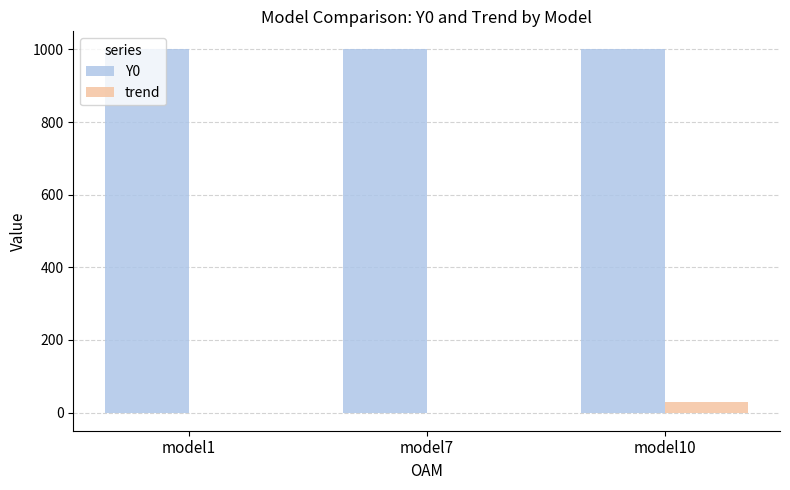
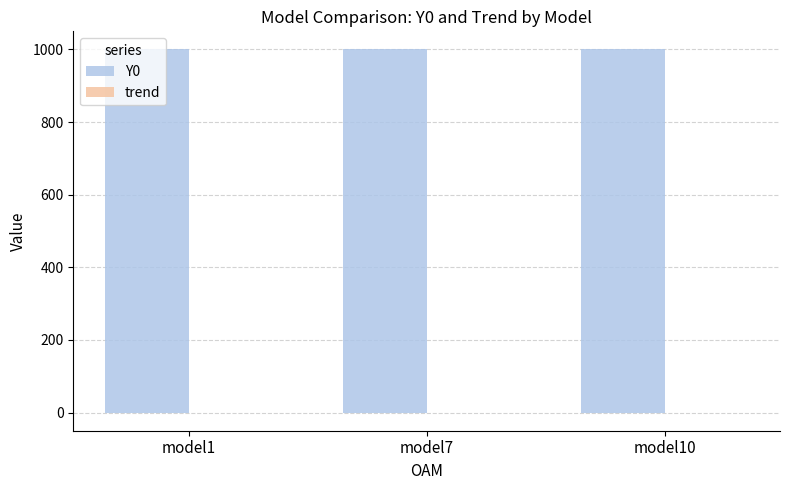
trend, model10: 30 -> 0
